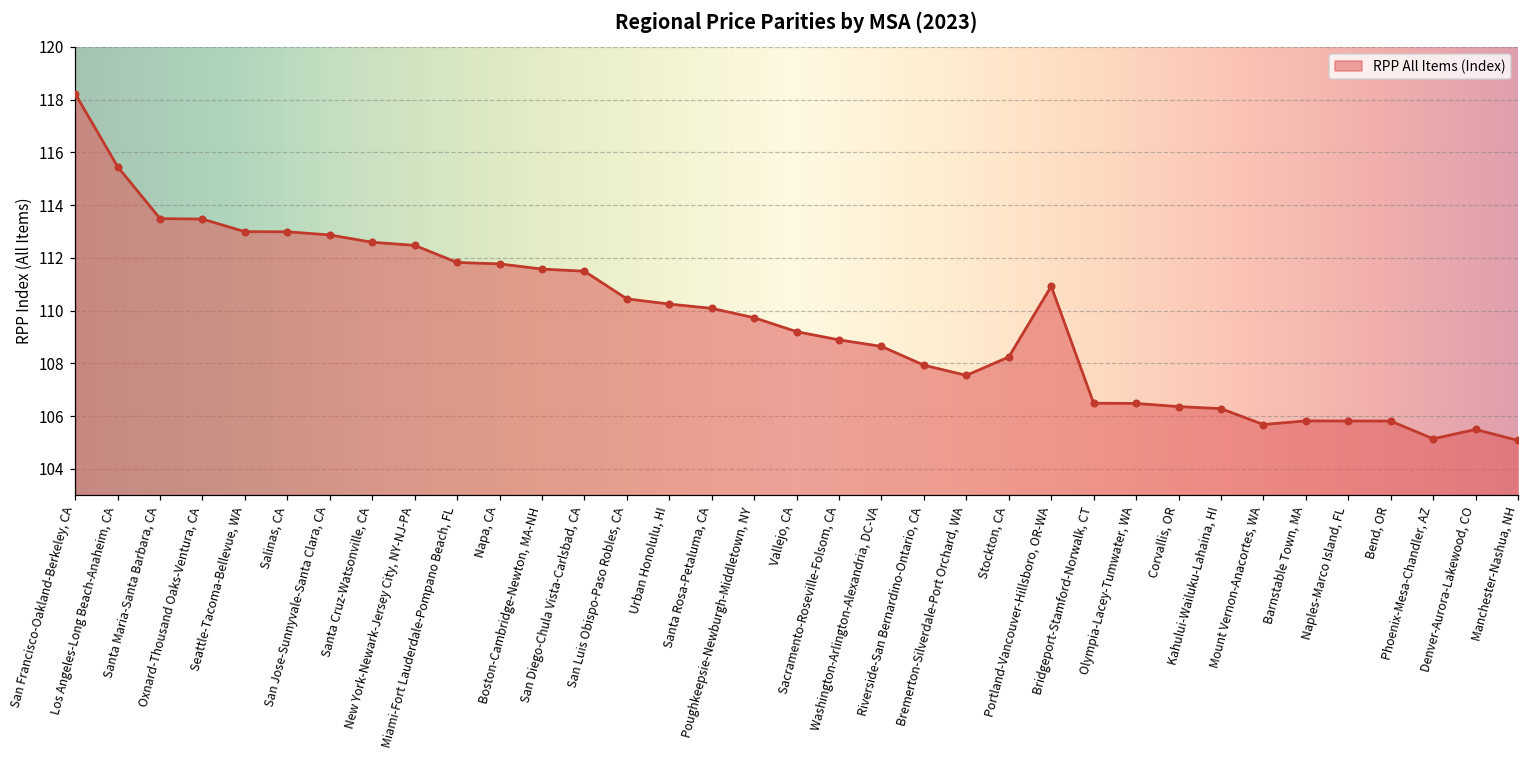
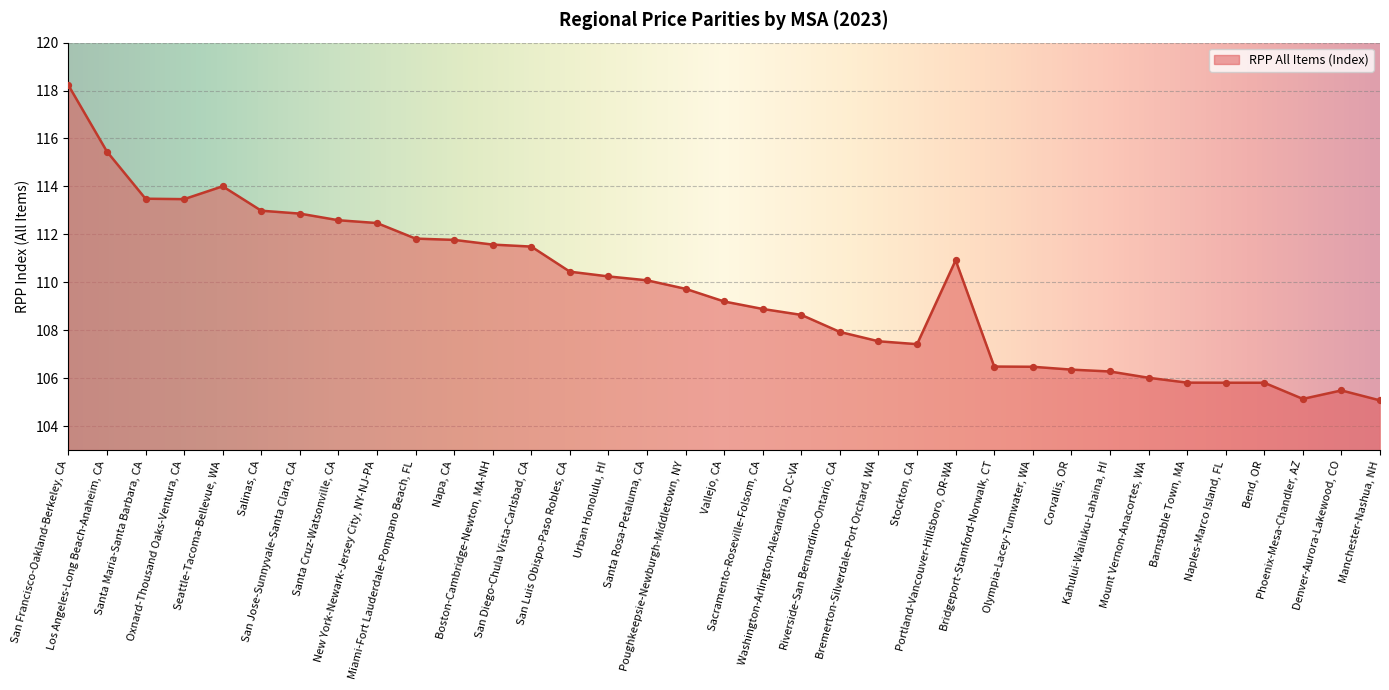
Seattle-Tacoma-Bellevue, WA: 113.0 -> 114.0
Stockton, CA: 108.2 -> 107.4
Mount Vernon-Anacortes, WA: 105.7 -> 106.0
